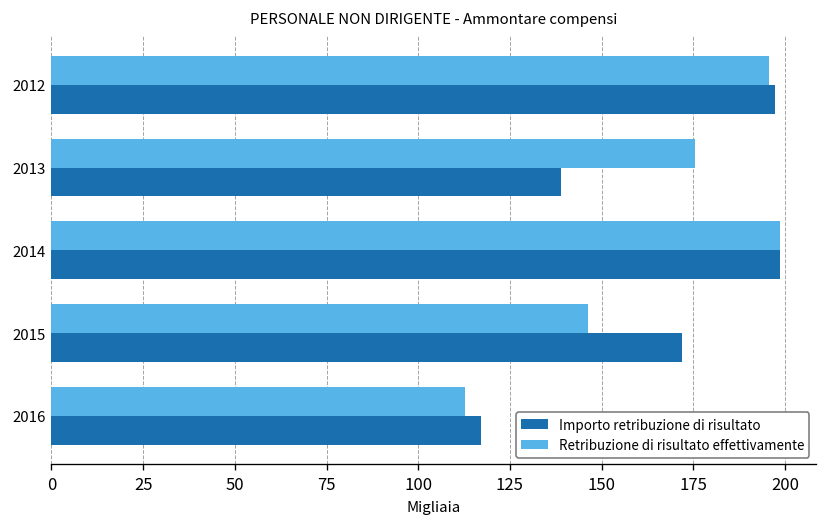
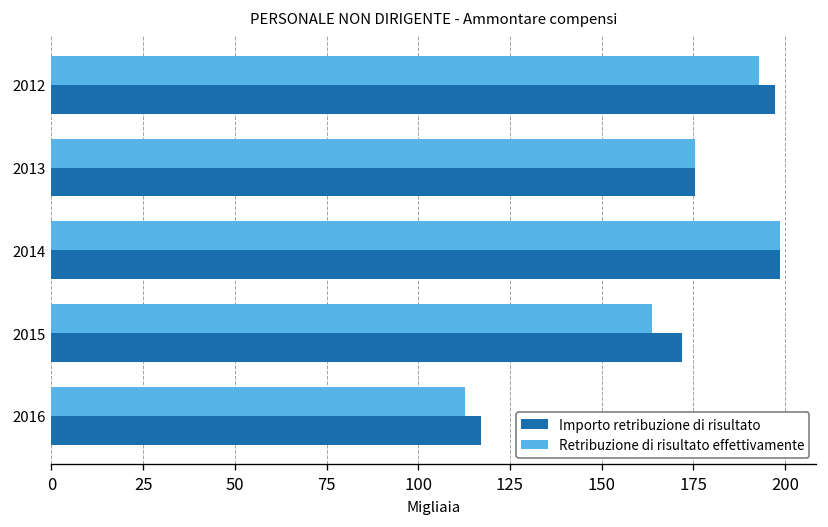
Retribuzione di risultato effettivamente, 2012: 196 -> 193
Importo retribuzione di risultato, 2013: 139 -> 176
Retribuzione di risultato effettivamente, 2015: 146 -> 164
